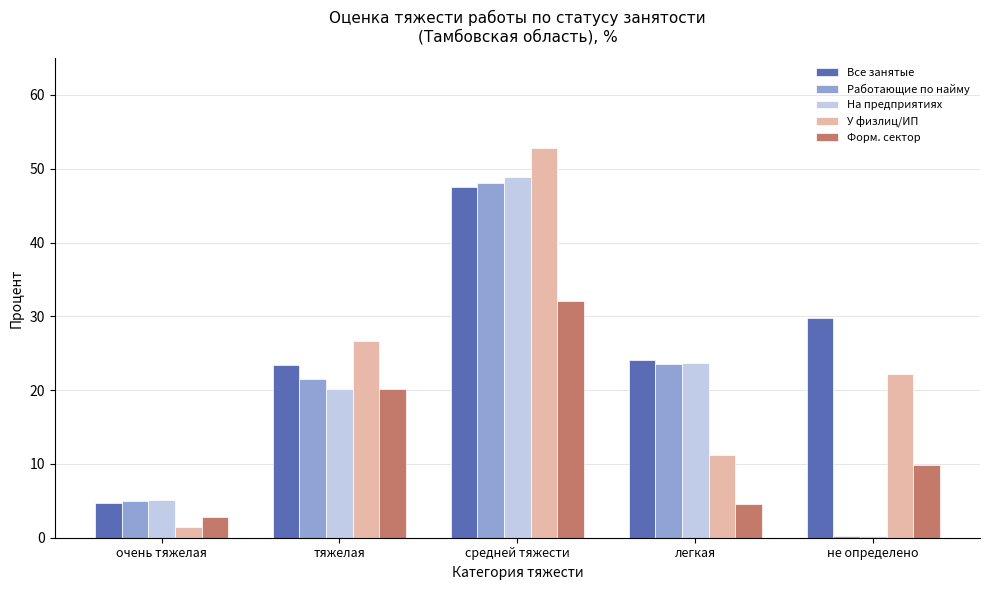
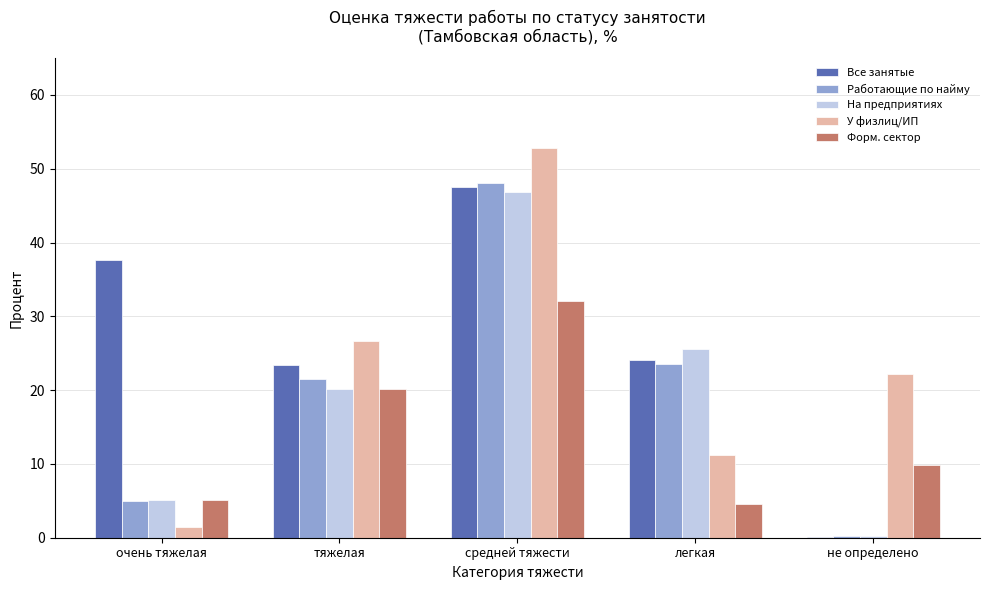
Все занятые, очень тяжелая: 5 -> 38
Форм. сектор, очень тяжелая: 3 -> 5
На предприятиях, средней тяжести: 49 -> 47
На предприятиях, легкая: 24 -> 26
Все занятые, не определено: 30 -> 0
